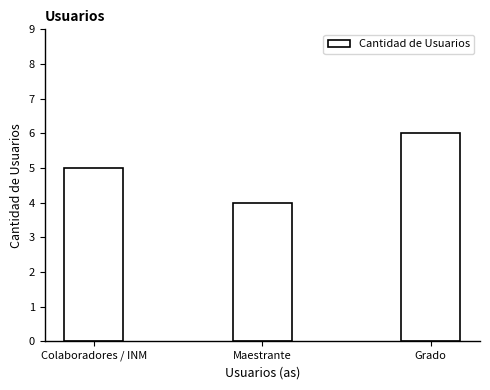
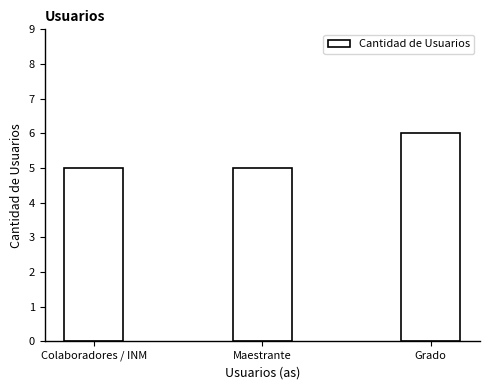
Maestrante: 4 -> 5
